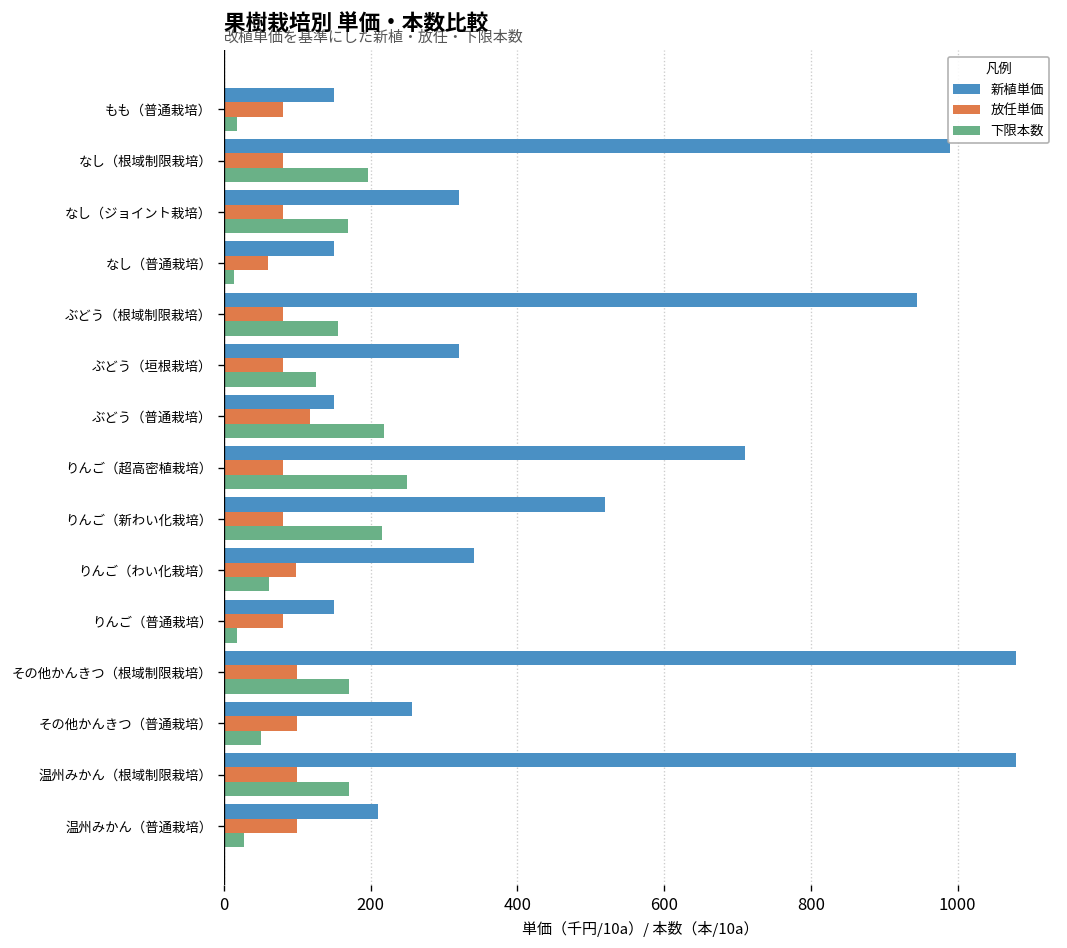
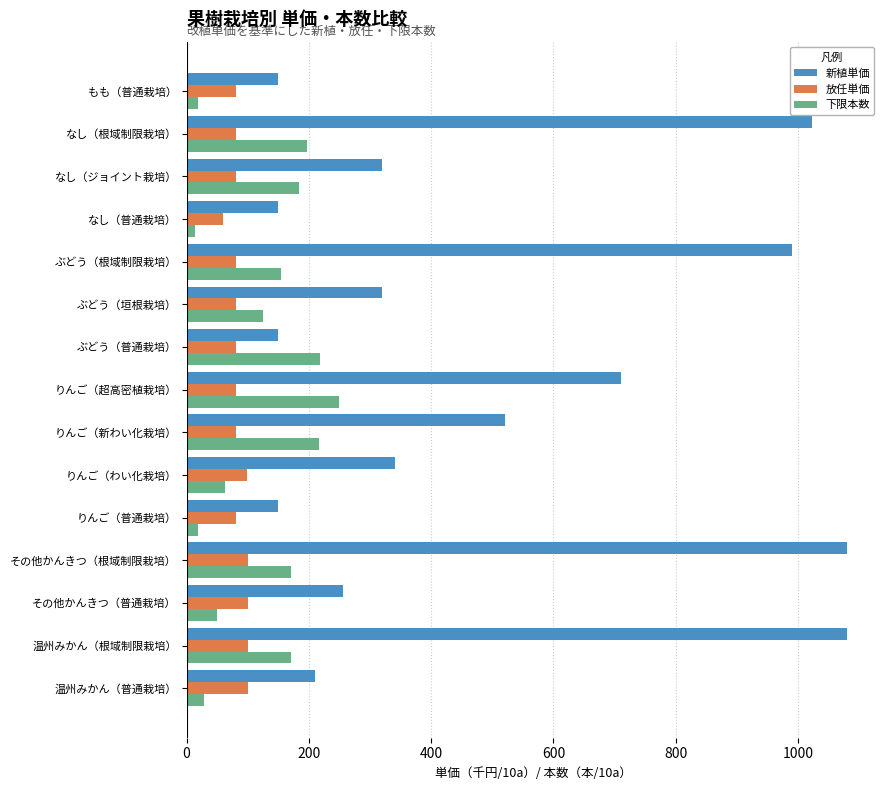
新植単価, なし（根域制限栽培）: 990 -> 1020
下限本数, なし（ジョイント栽培）: 170 -> 180
新植単価, ぶどう（根域制限栽培）: 940 -> 990
放任単価, ぶどう（普通栽培）: 120 -> 80
